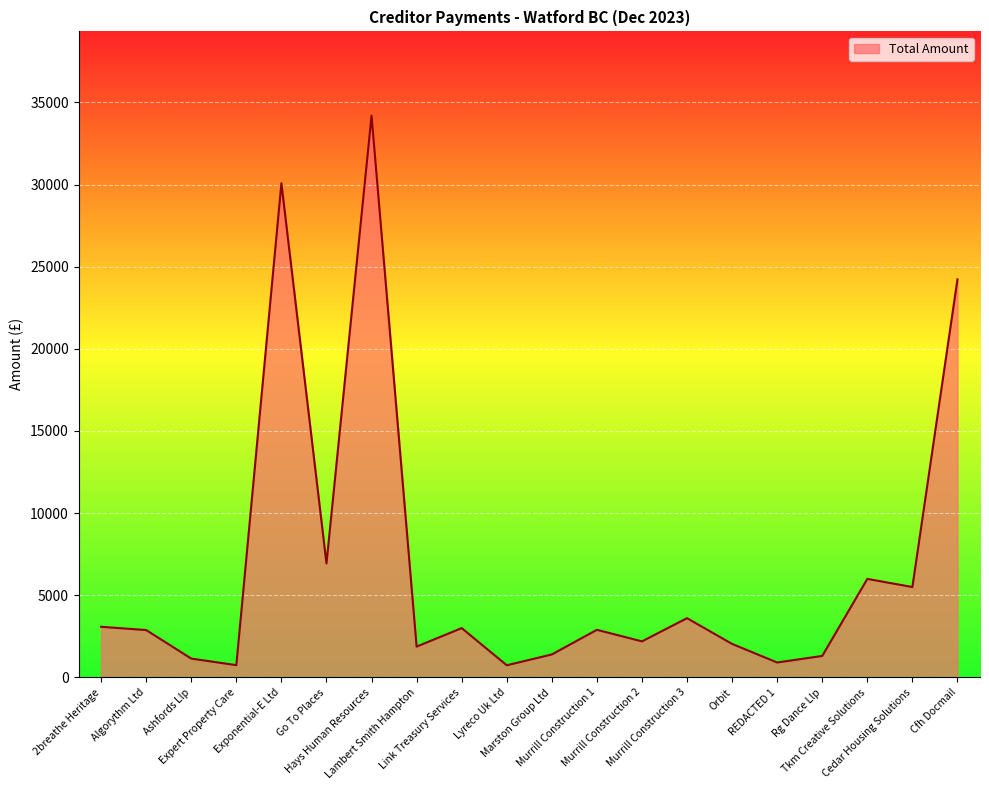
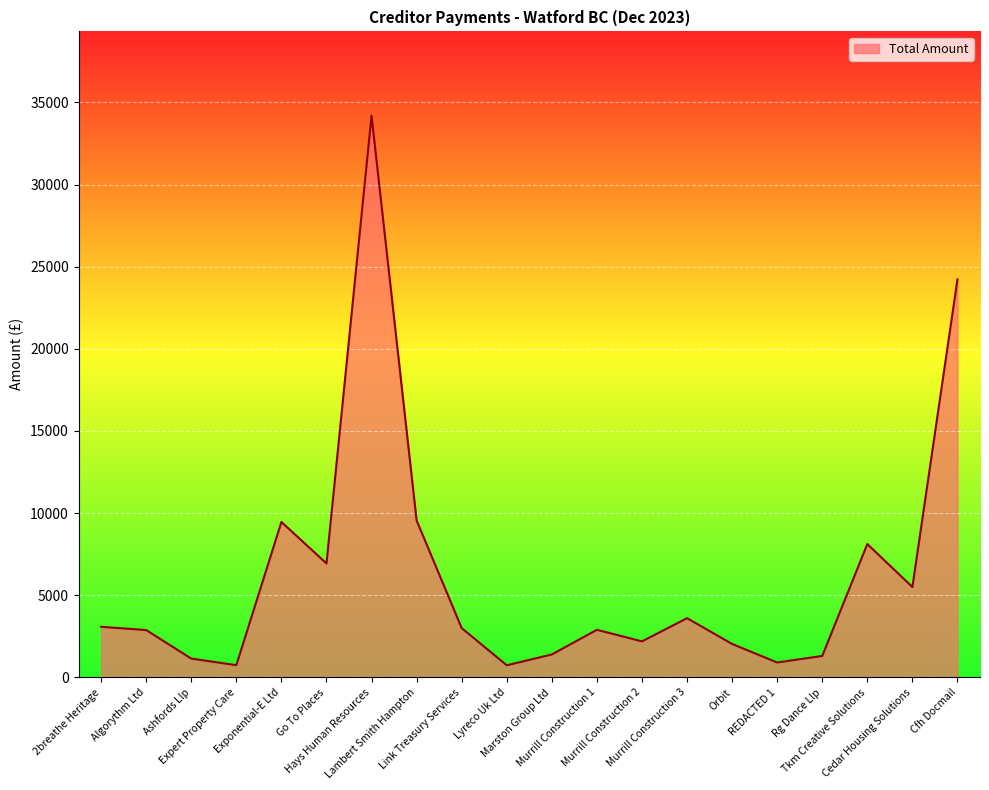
Exponential-E Ltd: 30100 -> 9500
Lambert Smith Hampton: 1900 -> 9600
Tkm Creative Solutions: 6000 -> 8100
